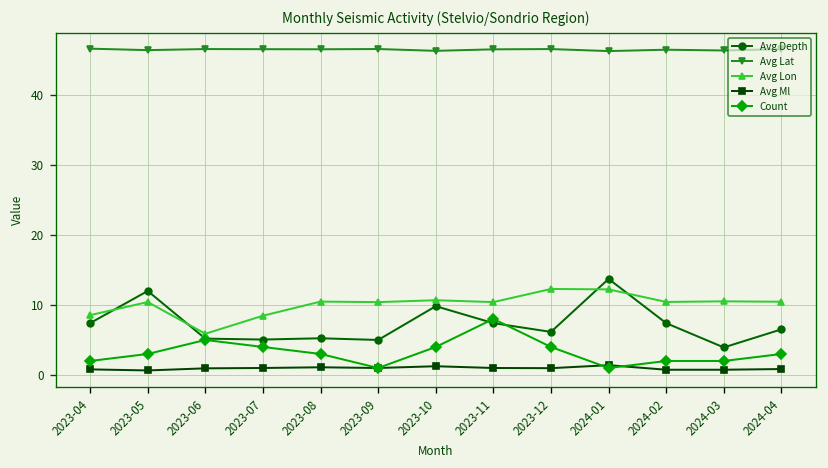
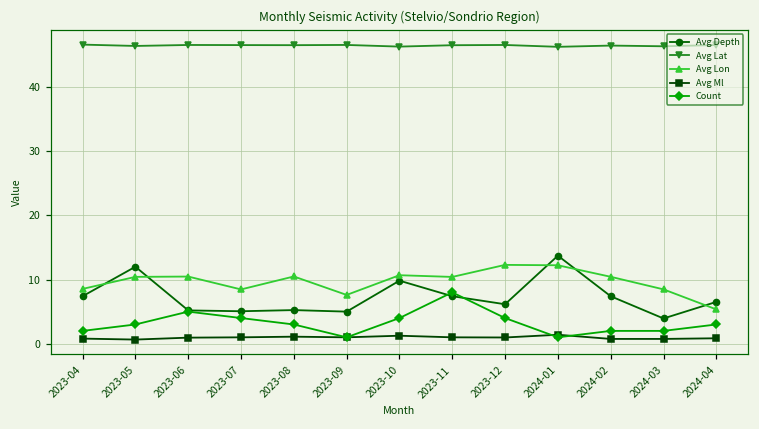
Avg Lon, 2023-06: 6 -> 10
Avg Lon, 2023-09: 10 -> 8
Avg Lon, 2024-03: 11 -> 8
Avg Lon, 2024-04: 10 -> 5
